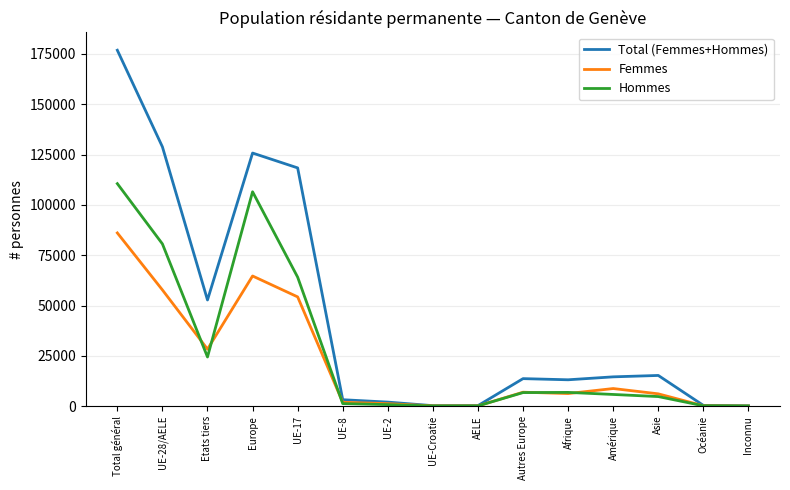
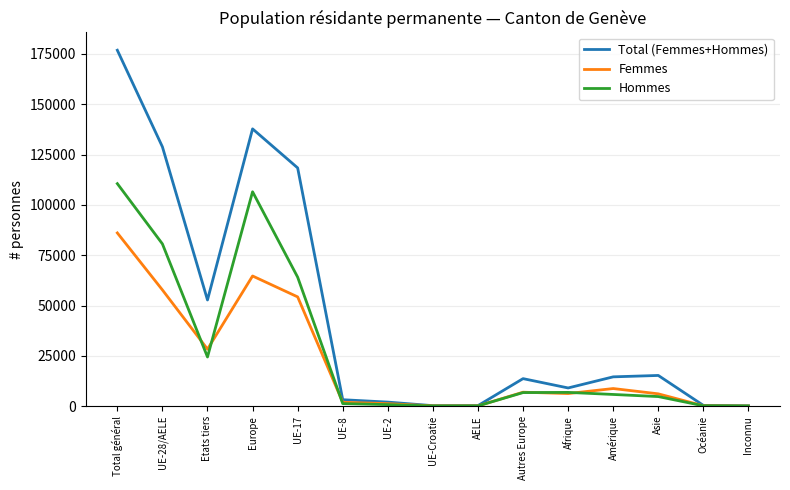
Total (Femmes+Hommes), Europe: 126000 -> 138000
Total (Femmes+Hommes), Afrique: 13000 -> 9000
